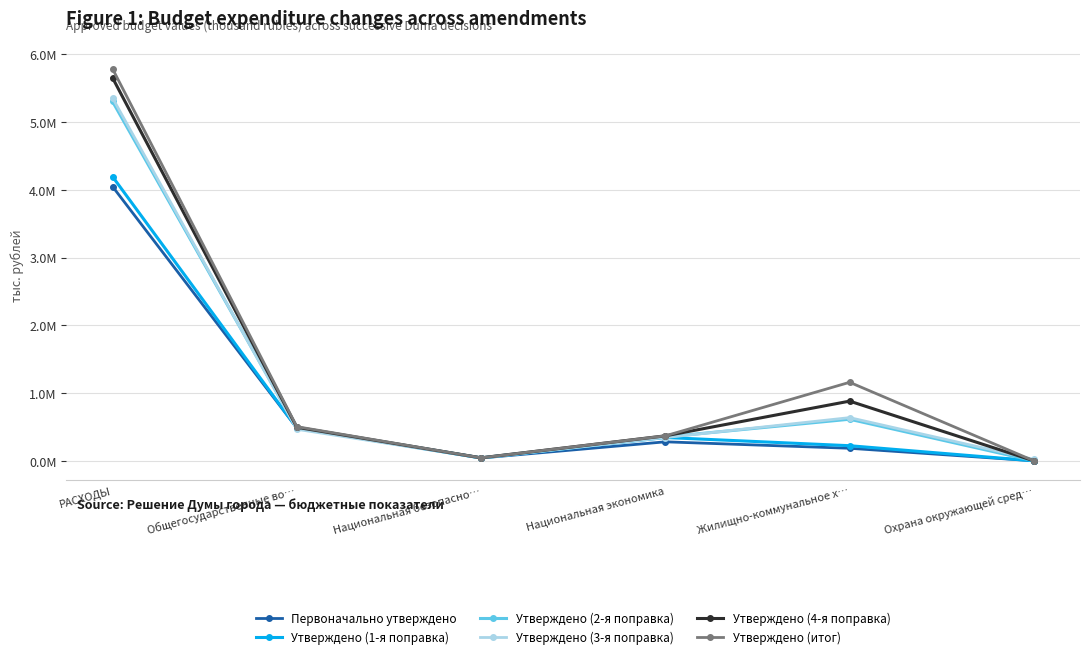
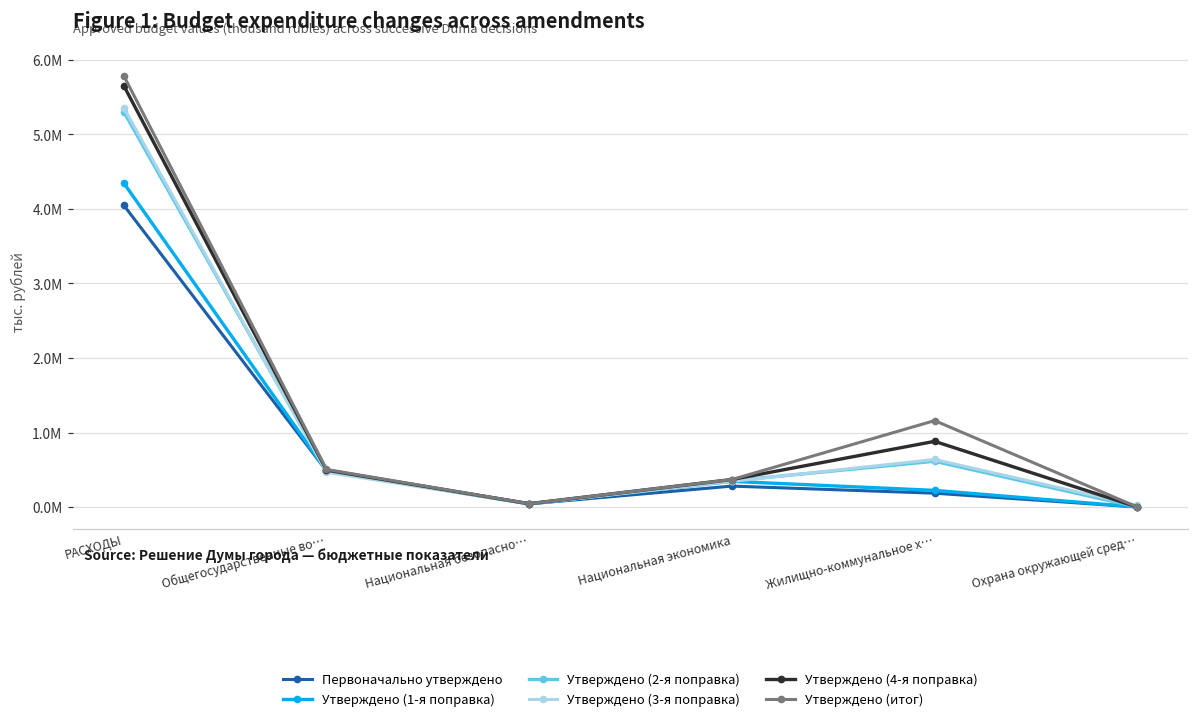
Утверждено (1-я поправка), РАСХОДЫ: 4200000 -> 4300000
